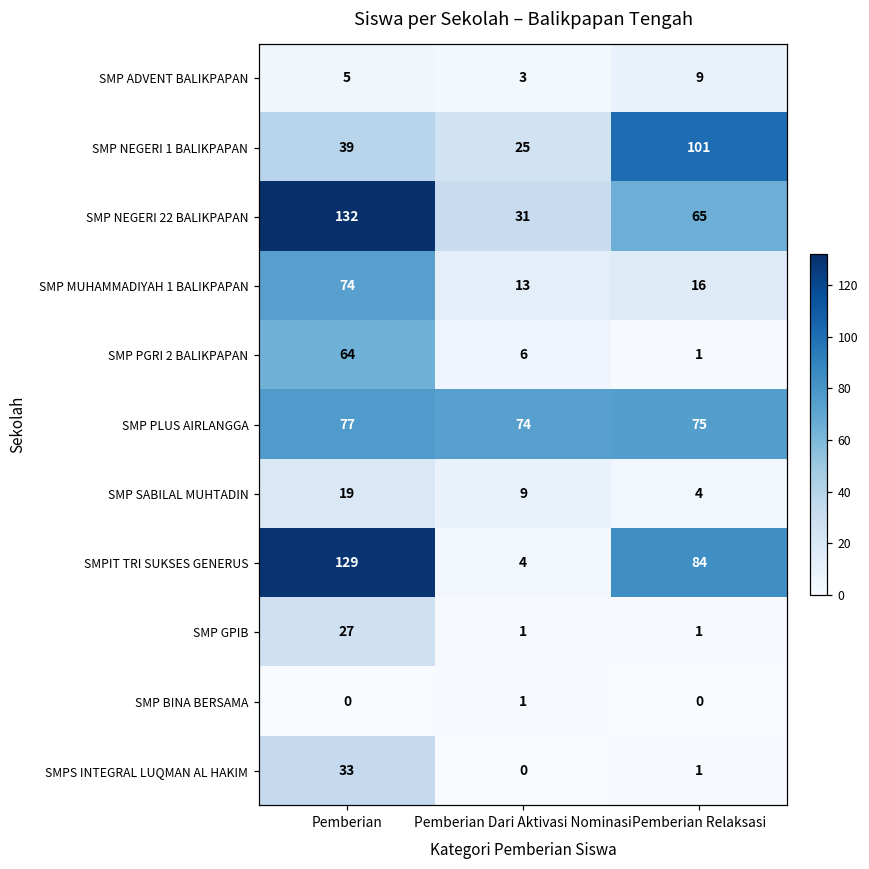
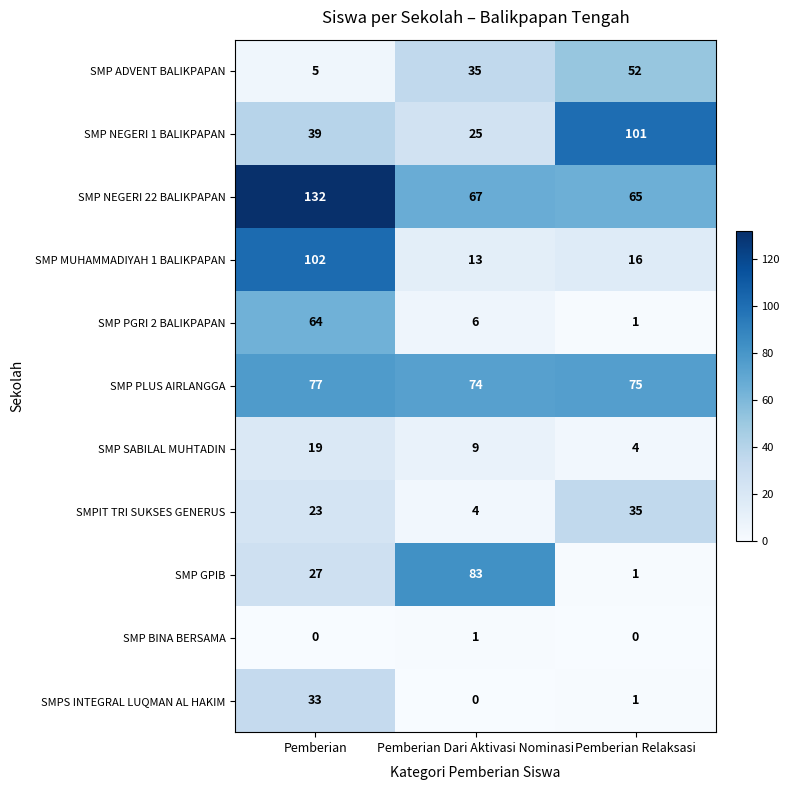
SMP ADVENT BALIKPAPAN, Pemberian Dari Aktivasi Nominasi: 3 -> 35
SMP ADVENT BALIKPAPAN, Pemberian Relaksasi: 9 -> 52
SMP NEGERI 22 BALIKPAPAN, Pemberian Dari Aktivasi Nominasi: 31 -> 67
SMP MUHAMMADIYAH 1 BALIKPAPAN, Pemberian: 74 -> 102
SMPIT TRI SUKSES GENERUS, Pemberian: 129 -> 23
SMPIT TRI SUKSES GENERUS, Pemberian Relaksasi: 84 -> 35
SMP GPIB, Pemberian Dari Aktivasi Nominasi: 1 -> 83
